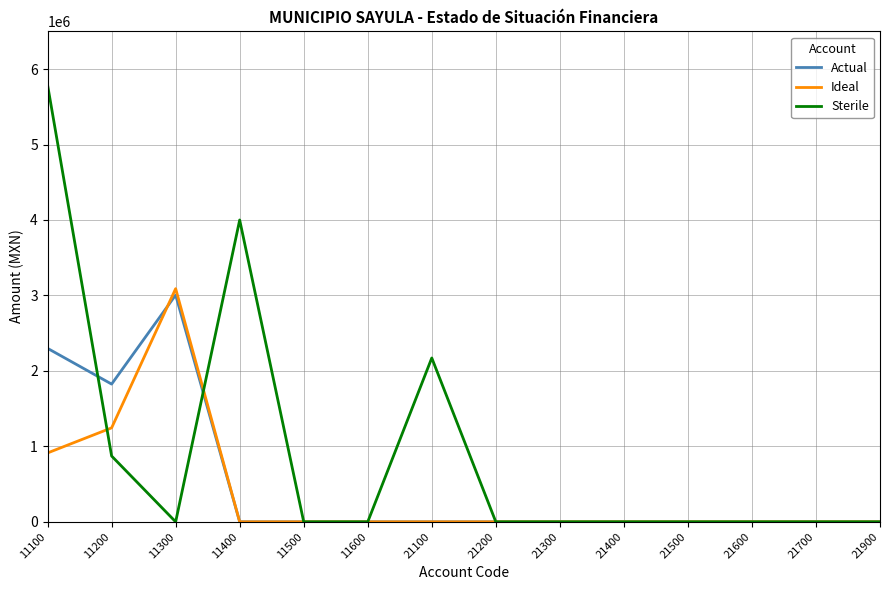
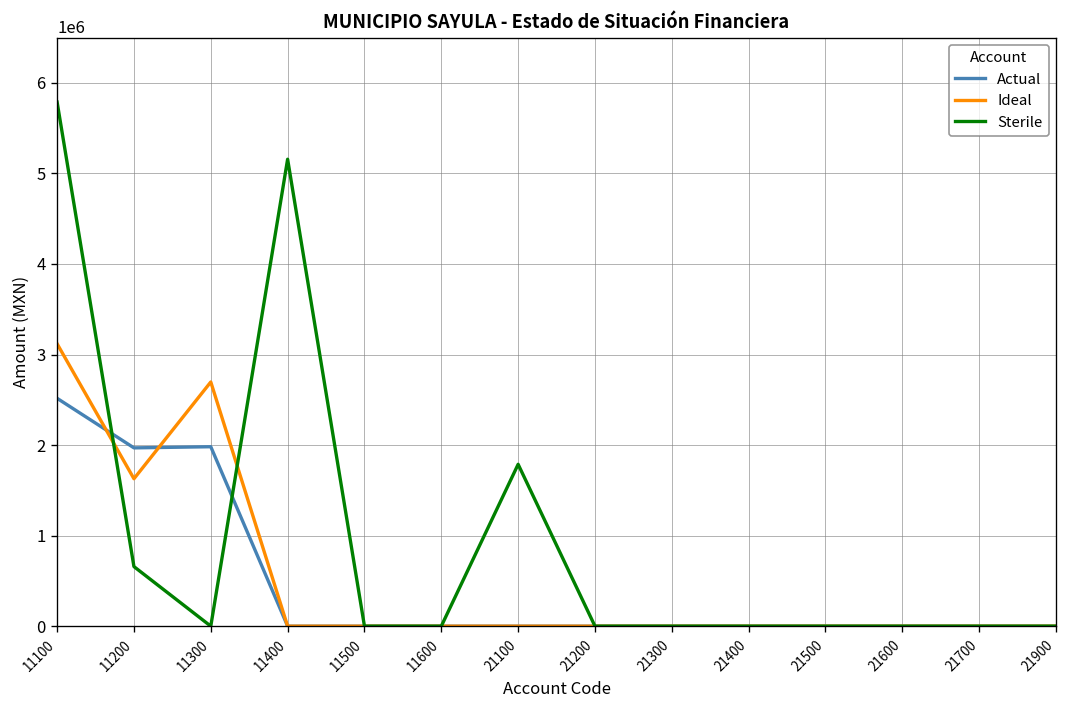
Actual, 11100: 2300000 -> 2500000
Ideal, 11100: 900000 -> 3100000
Actual, 11200: 1800000 -> 2000000
Ideal, 11200: 1200000 -> 1600000
Sterile, 11200: 900000 -> 700000
Actual, 11300: 3000000 -> 2000000
Ideal, 11300: 3100000 -> 2700000
Sterile, 11400: 4000000 -> 5200000
Sterile, 21100: 2200000 -> 1800000
